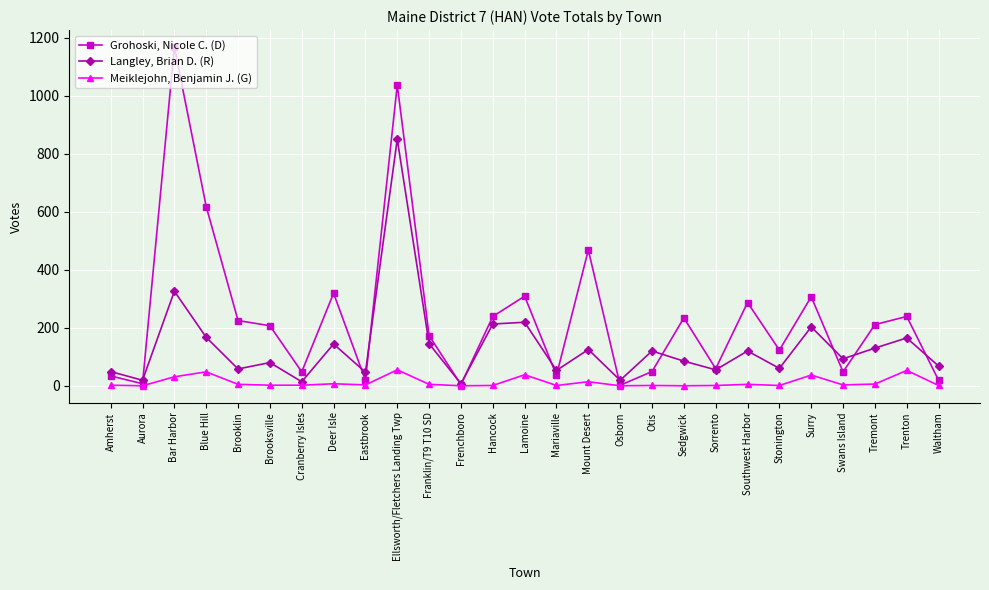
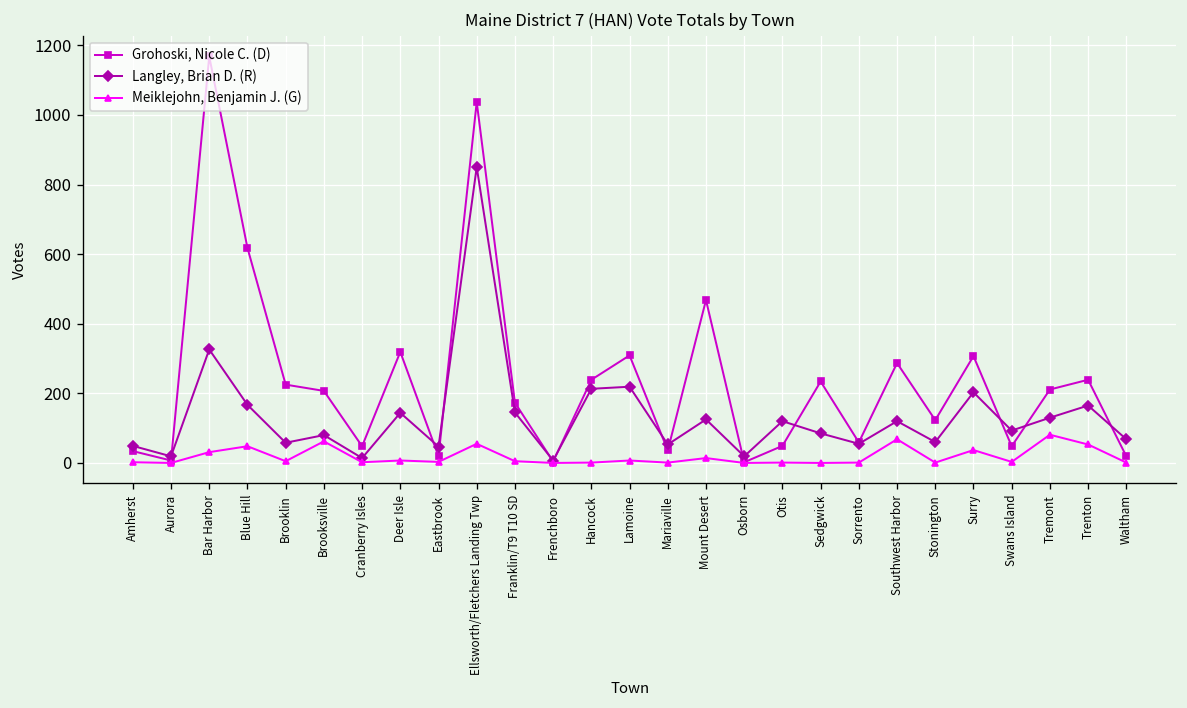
Meiklejohn, Benjamin J. (G), Brooksville: 0 -> 60
Meiklejohn, Benjamin J. (G), Lamoine: 40 -> 10
Meiklejohn, Benjamin J. (G), Southwest Harbor: 10 -> 70
Meiklejohn, Benjamin J. (G), Tremont: 10 -> 80
